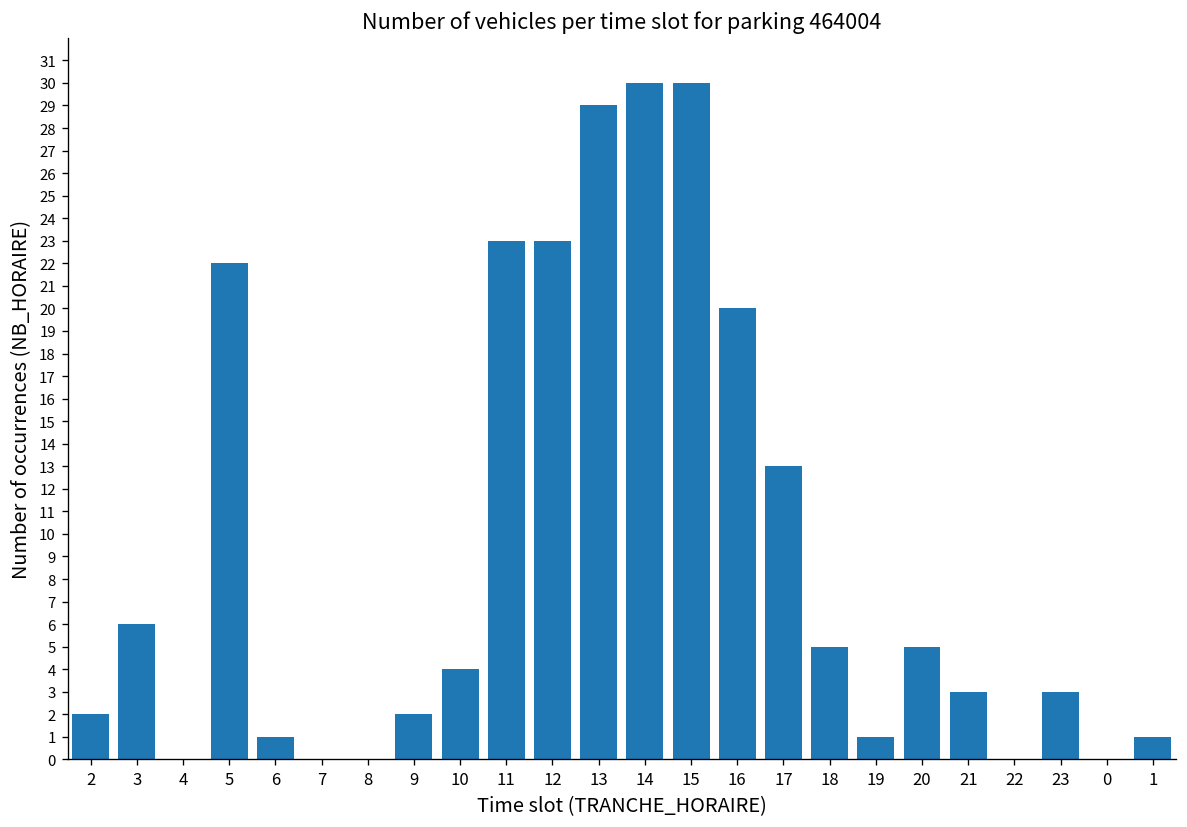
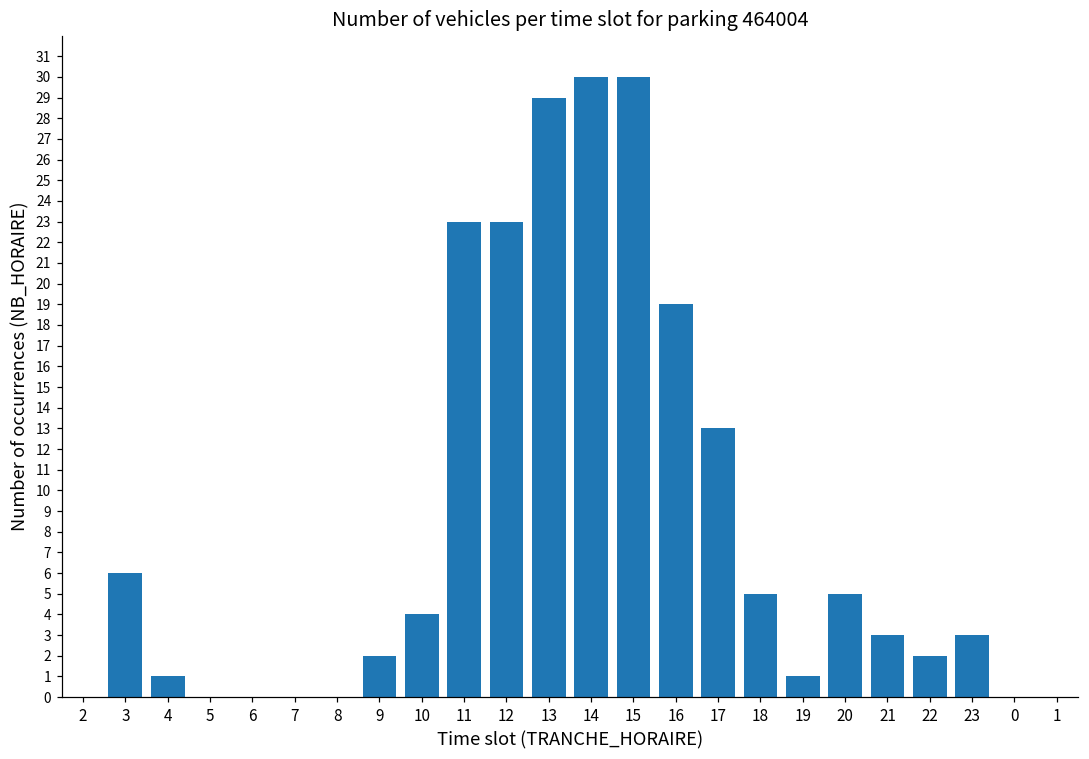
2: 2 -> 0
4: 0 -> 1
5: 22 -> 0
6: 1 -> 0
16: 20 -> 19
22: 0 -> 2
1: 1 -> 0
